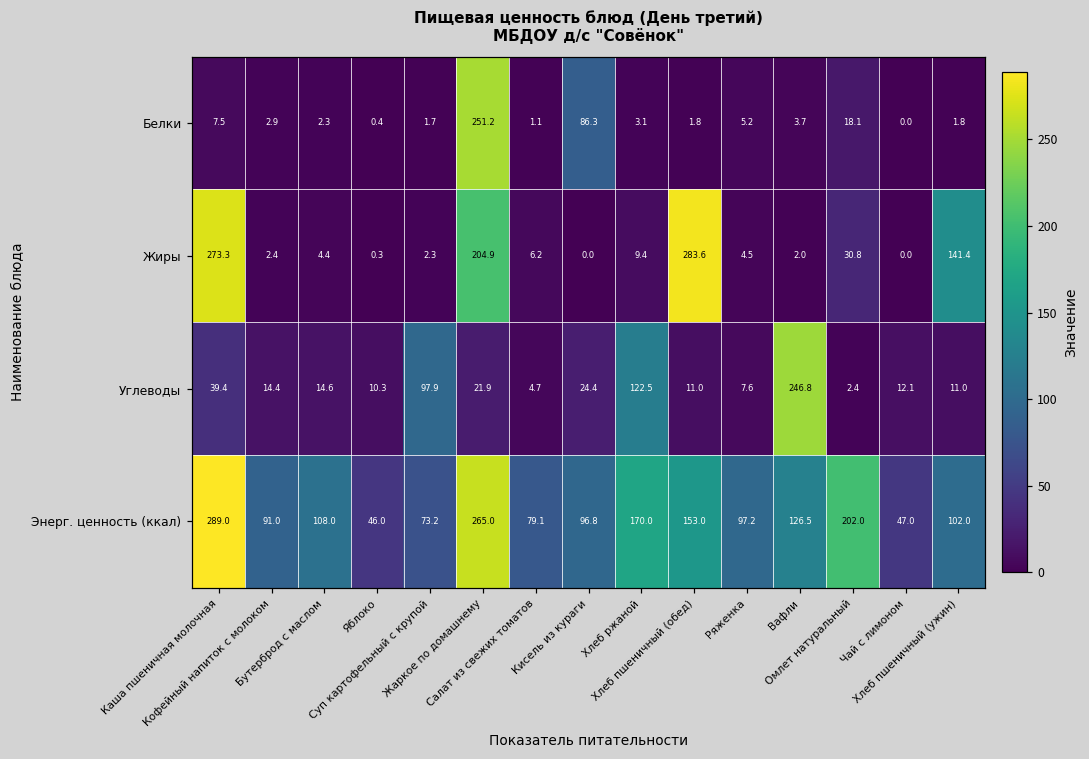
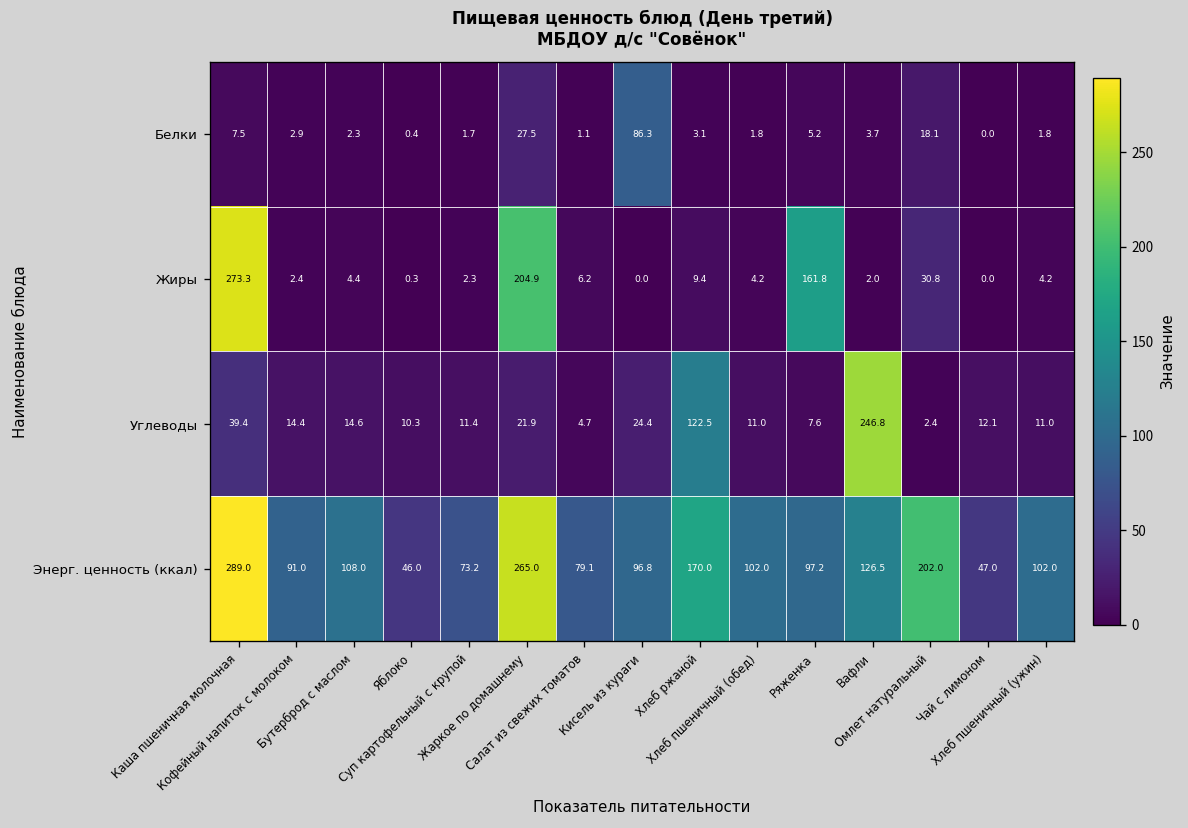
Белки, Жаркое по домашнему: 251.2 -> 27.5
Жиры, Хлеб пшеничный (обед): 283.6 -> 4.2
Жиры, Ряженка: 4.5 -> 161.8
Жиры, Хлеб пшеничный (ужин): 141.4 -> 4.2
Углеводы, Суп картофельный с крупой: 97.9 -> 11.4
Энерг. ценность (ккал), Хлеб пшеничный (обед): 153.0 -> 102.0
